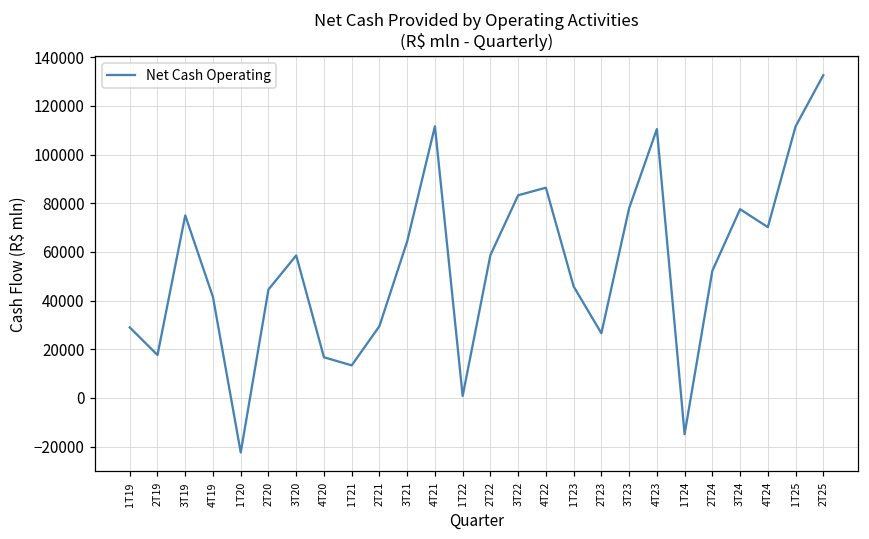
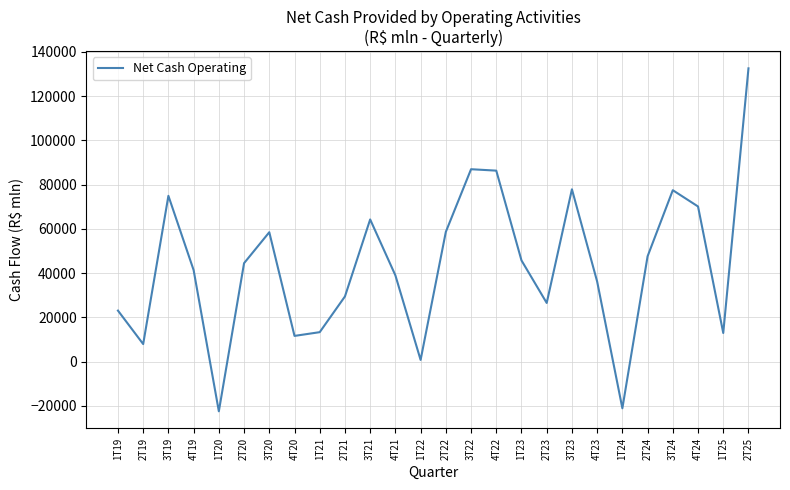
1T19: 29000 -> 23000
2T19: 18000 -> 8000
4T20: 17000 -> 12000
4T21: 112000 -> 39000
3T22: 83000 -> 87000
4T23: 110000 -> 36000
1T24: -15000 -> -21000
2T24: 52000 -> 48000
1T25: 112000 -> 13000
